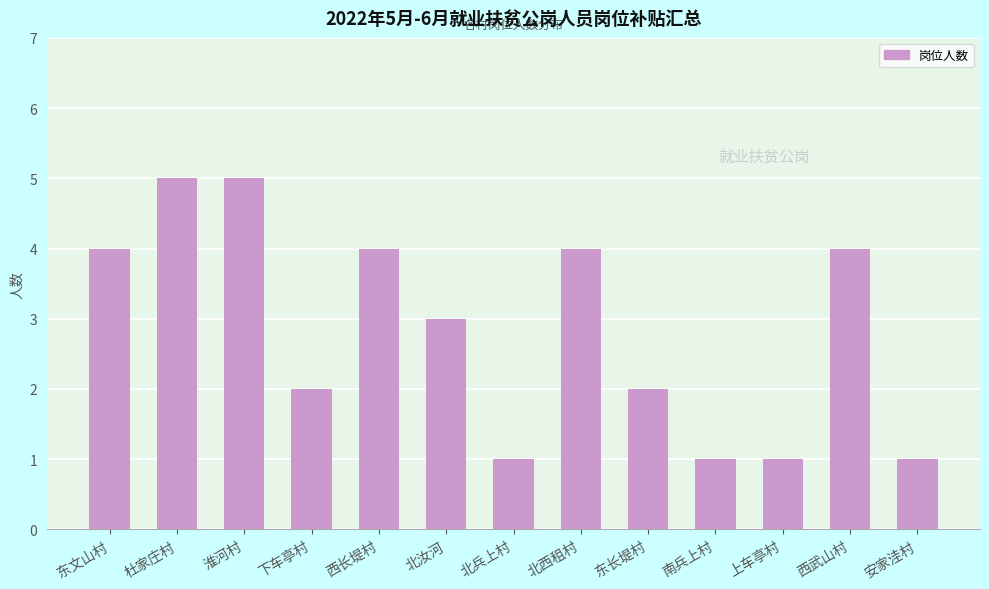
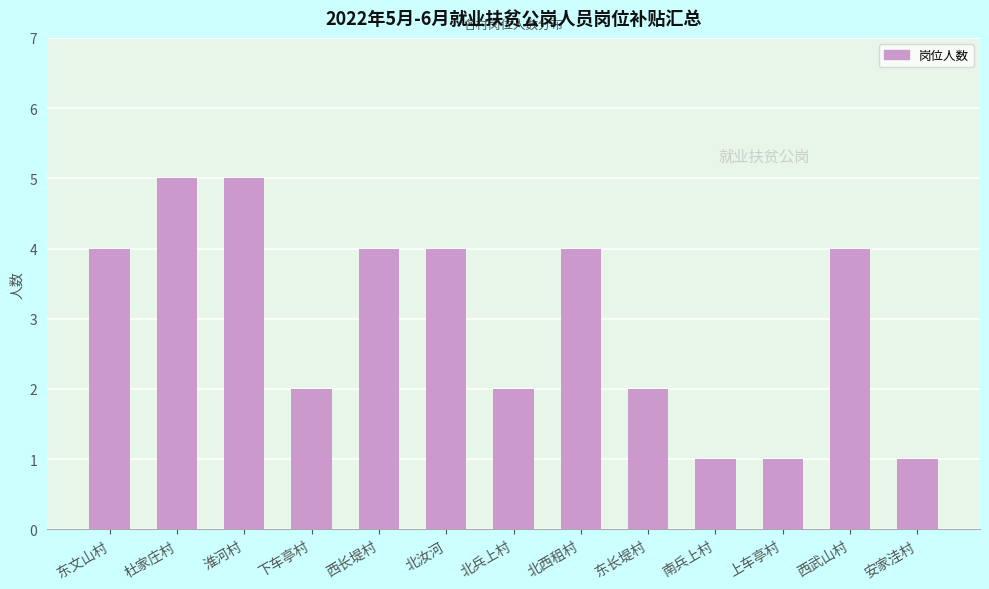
北汝河: 3 -> 4
北兵上村: 1 -> 2
